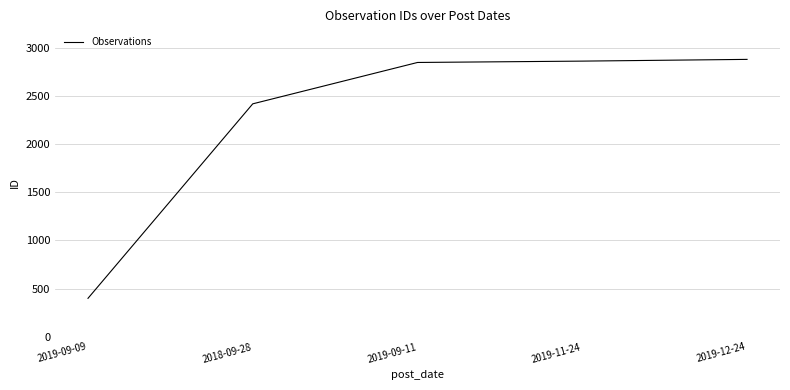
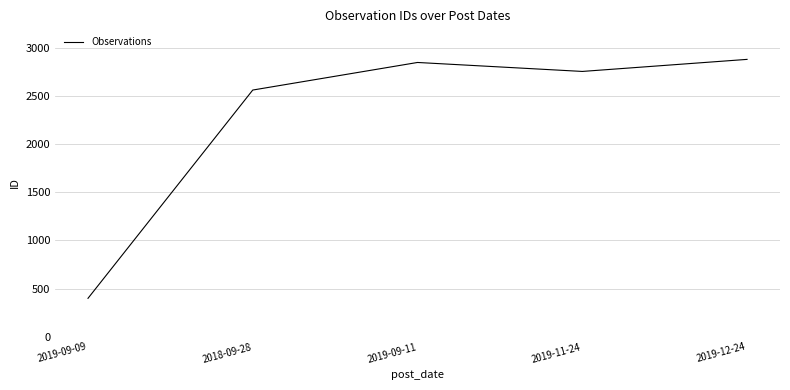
2018-09-28: 2400 -> 2600
2019-11-24: 2900 -> 2800
